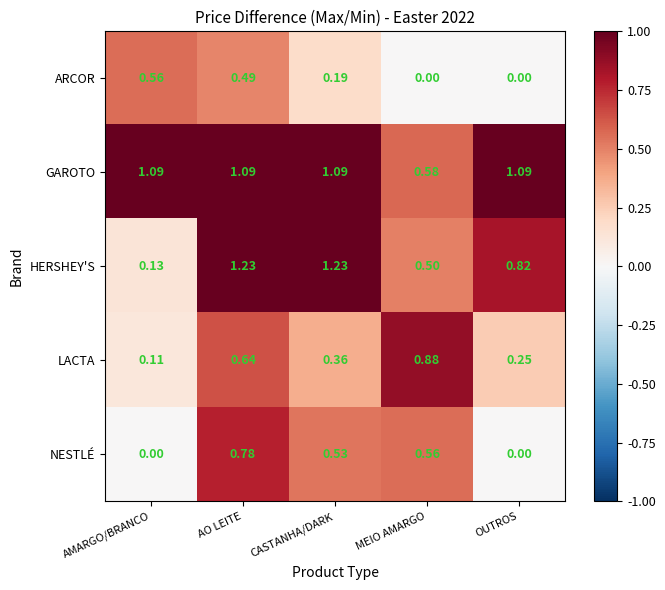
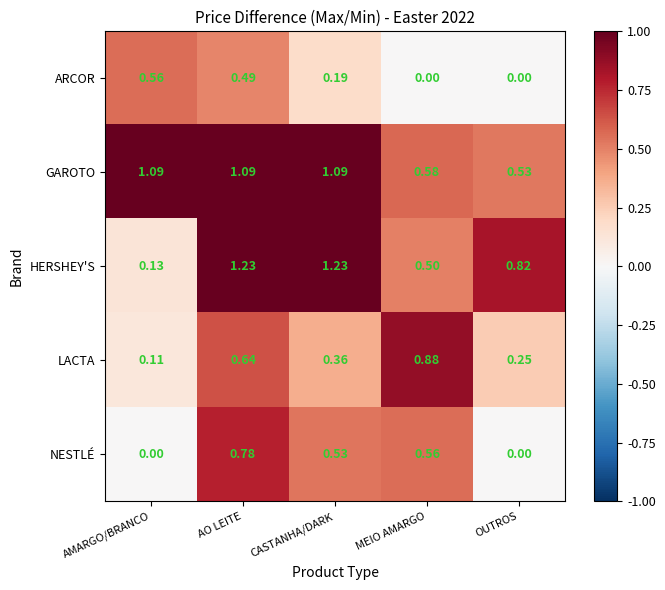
GAROTO, OUTROS: 1.09 -> 0.53
